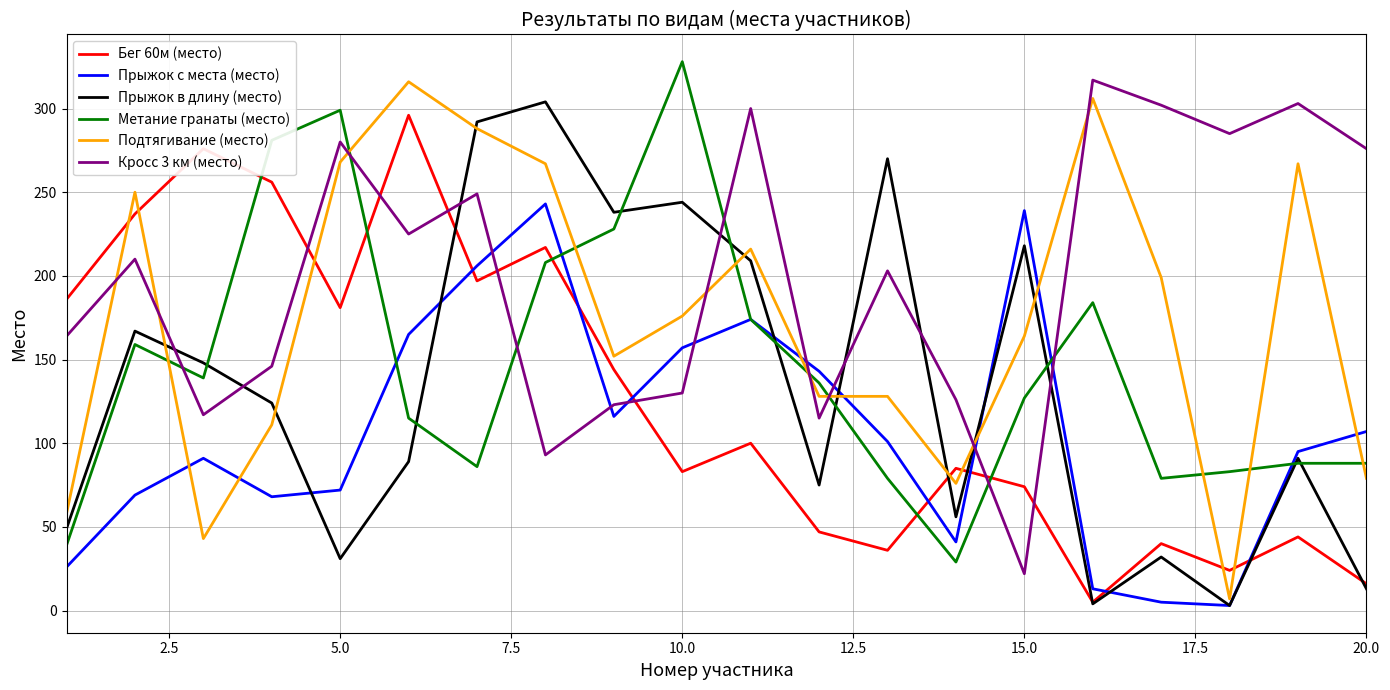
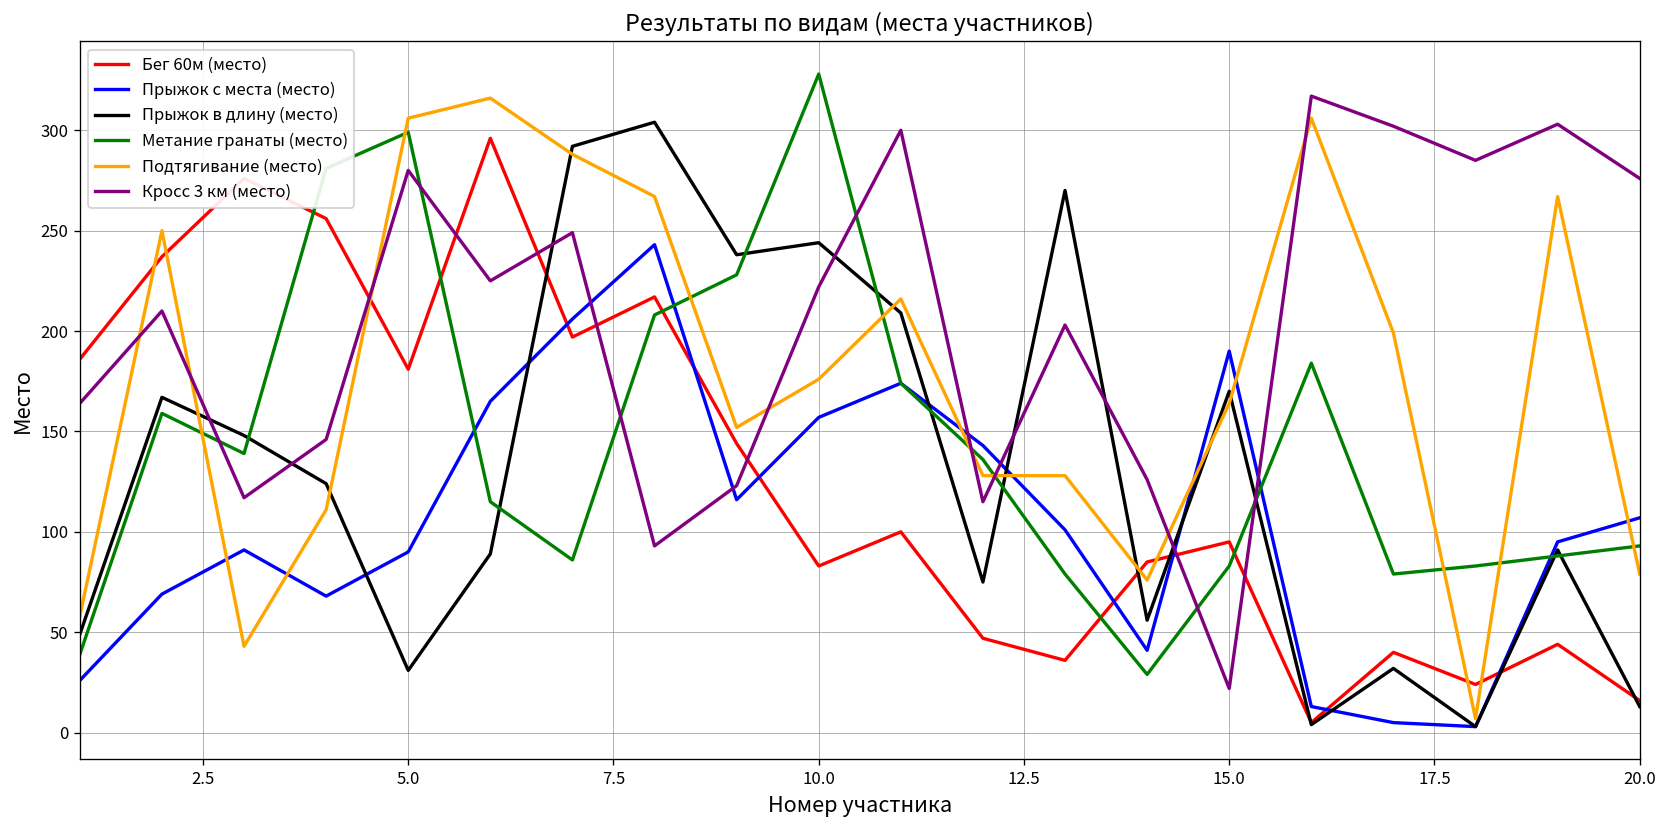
Прыжок с места (место), 5.0: 72 -> 90
Подтягивание (место), 5.0: 268 -> 306
Кросс 3 км (место), 10.0: 130 -> 222
Бег 60м (место), 15.0: 74 -> 95
Прыжок с места (место), 15.0: 239 -> 190
Прыжок в длину (место), 15.0: 218 -> 170
Метание гранаты (место), 15.0: 127 -> 83
Метание гранаты (место), 20.0: 88 -> 93
